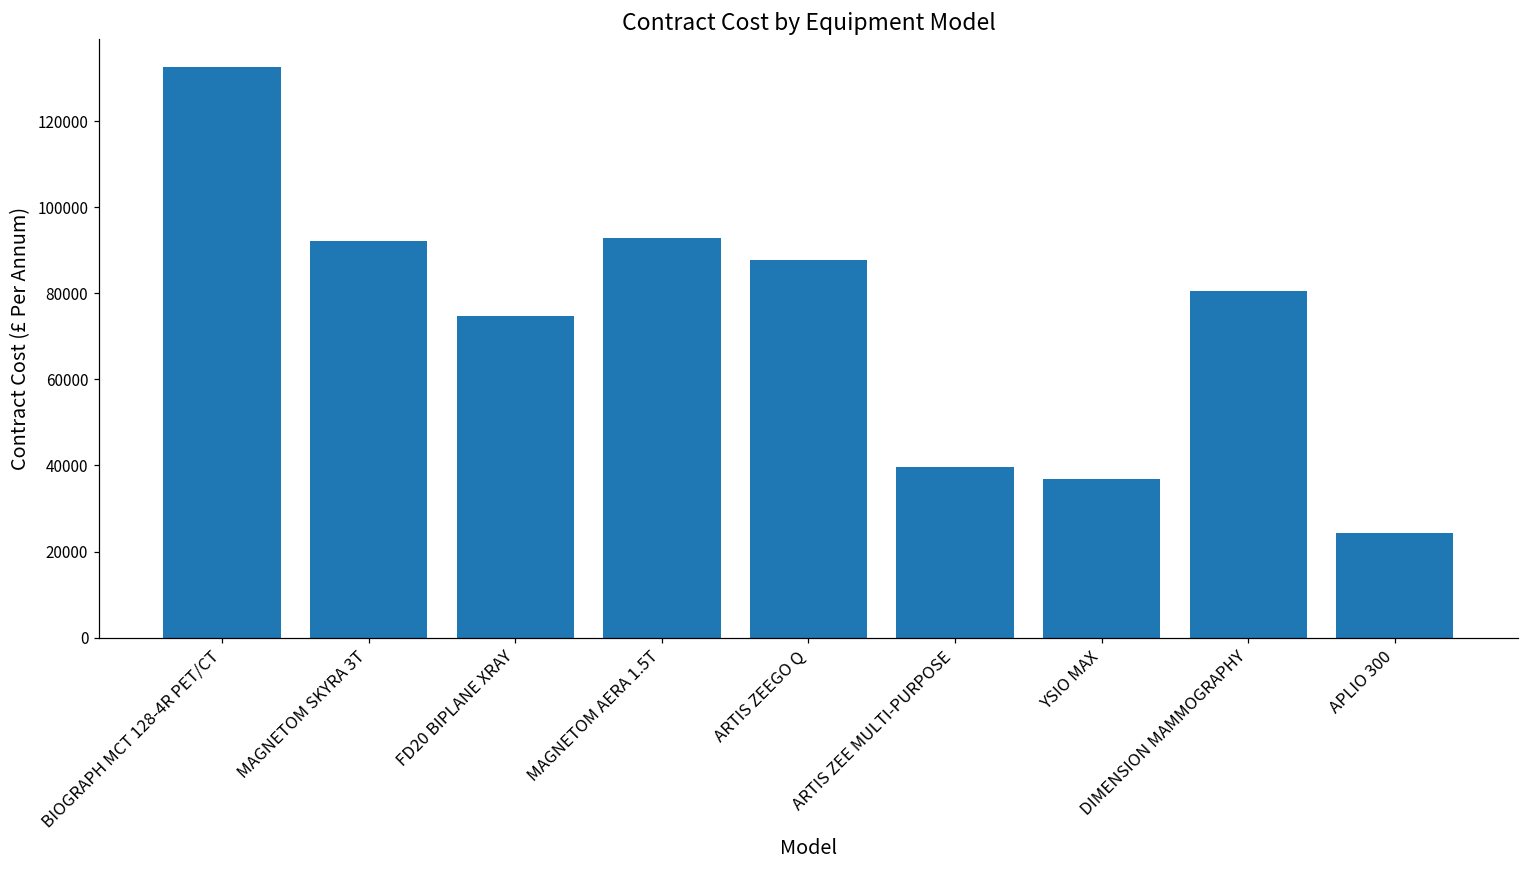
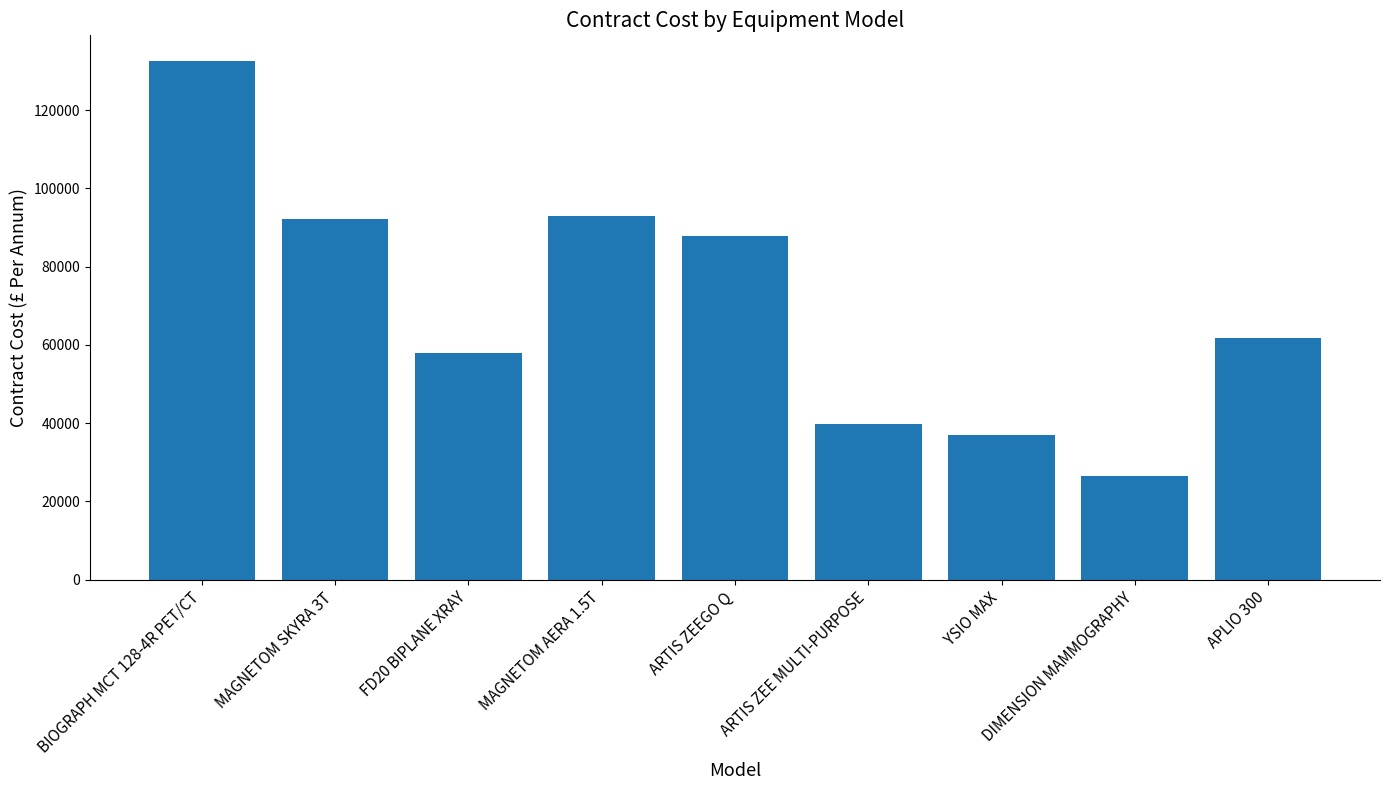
FD20 BIPLANE XRAY: 75000 -> 58000
DIMENSION MAMMOGRAPHY: 81000 -> 26000
APLIO 300: 24000 -> 62000
